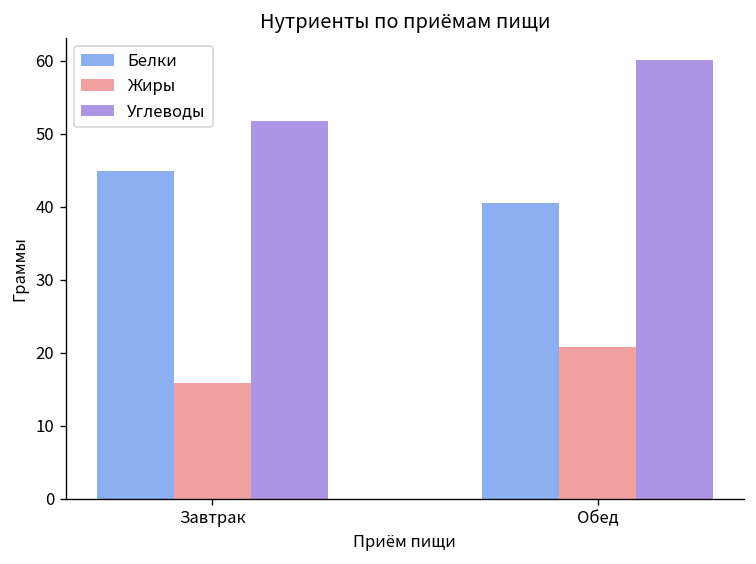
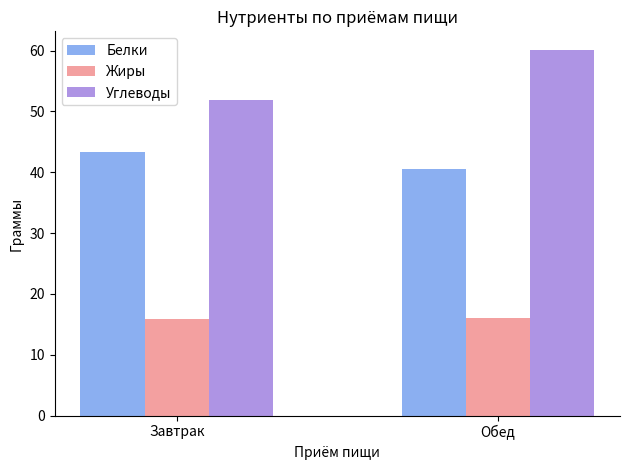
Белки, Завтрак: 45 -> 43
Жиры, Обед: 21 -> 16
